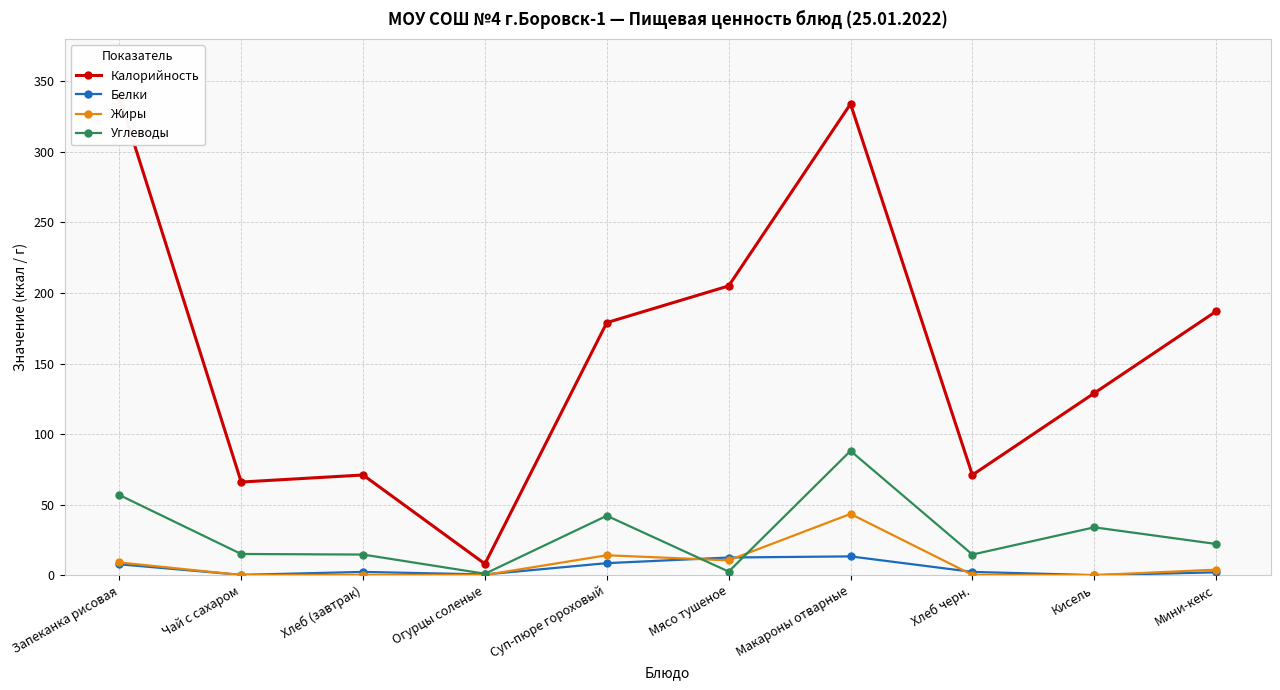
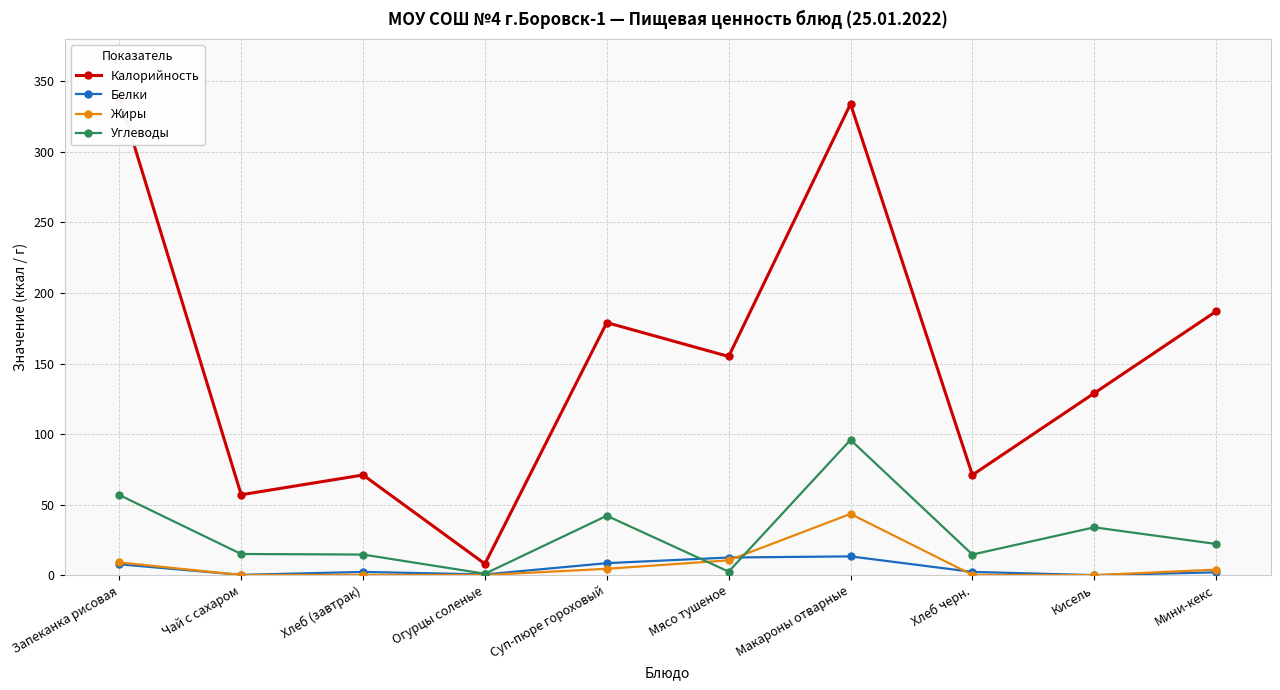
Калорийность, Чай с сахаром: 66 -> 57
Жиры, Суп-пюре гороховый: 14 -> 5
Калорийность, Мясо тушеное: 205 -> 155
Углеводы, Макароны отварные: 88 -> 96
